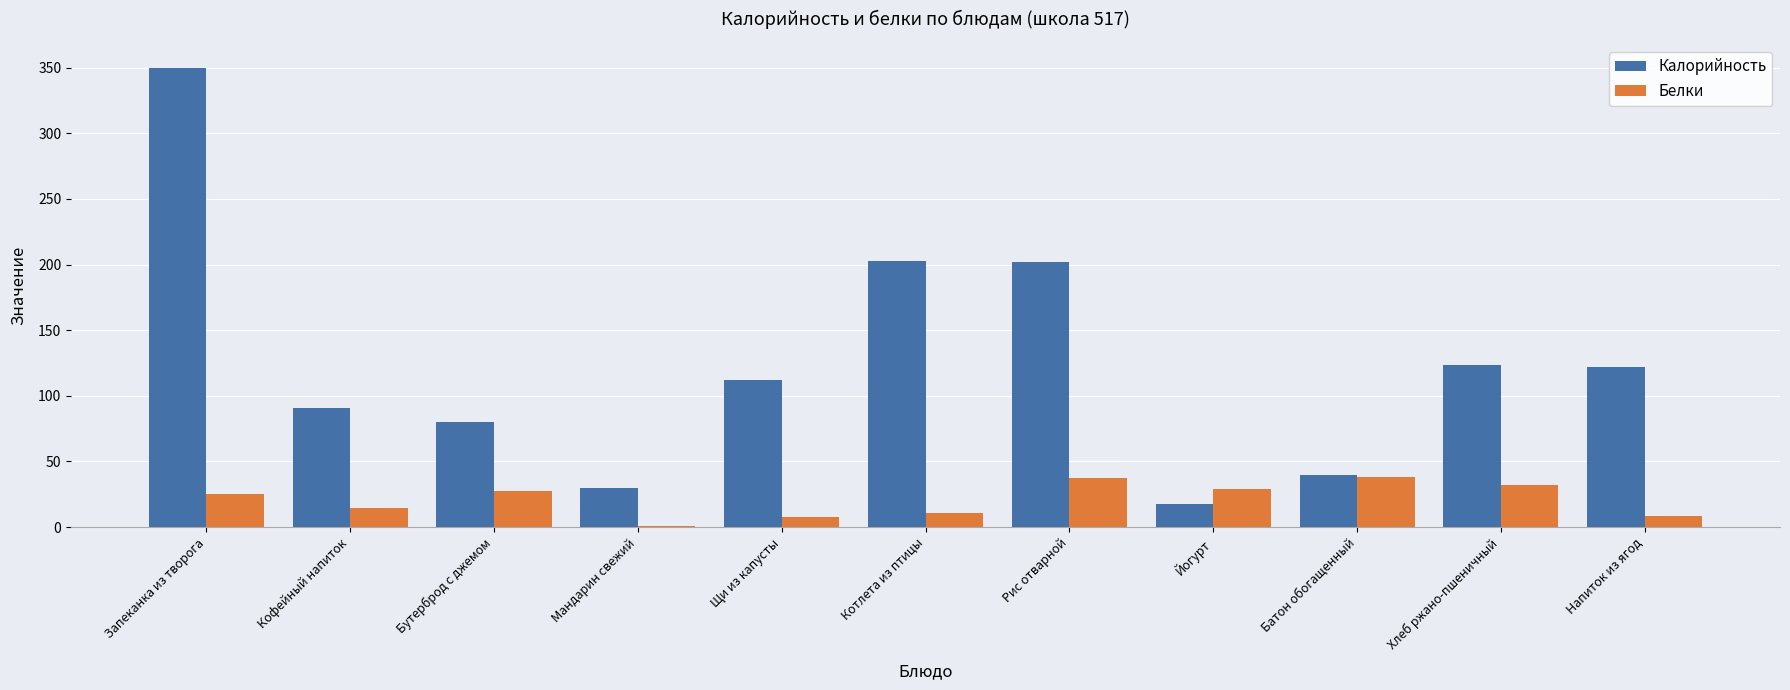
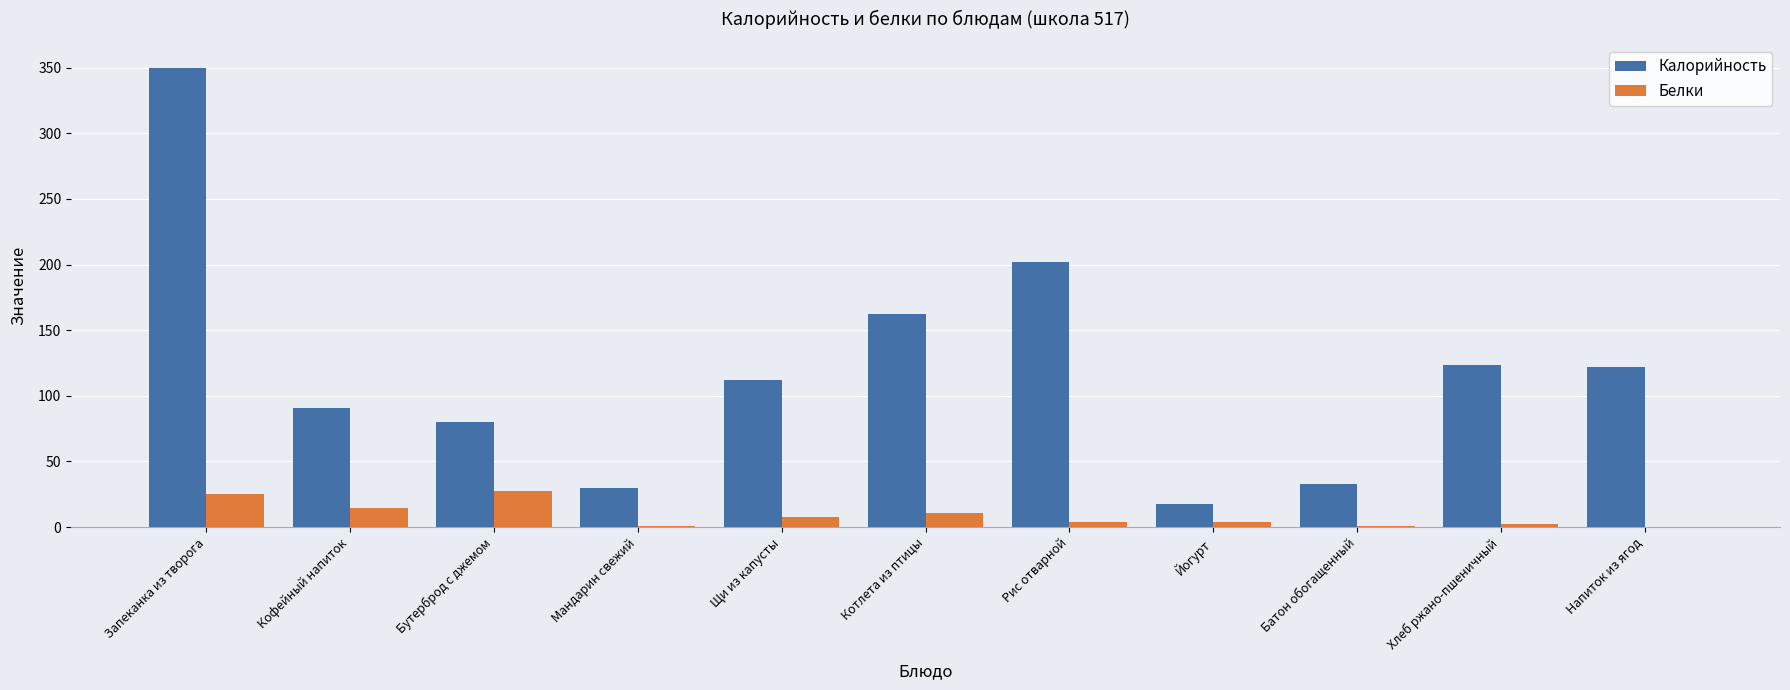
Калорийность, Котлета из птицы: 203 -> 162
Белки, Рис отварной: 38 -> 4
Белки, Йогурт: 29 -> 4
Калорийность, Батон обогащенный: 39 -> 33
Белки, Батон обогащенный: 38 -> 1
Белки, Хлеб ржано-пшеничный: 32 -> 2
Белки, Напиток из ягод: 9 -> 0
